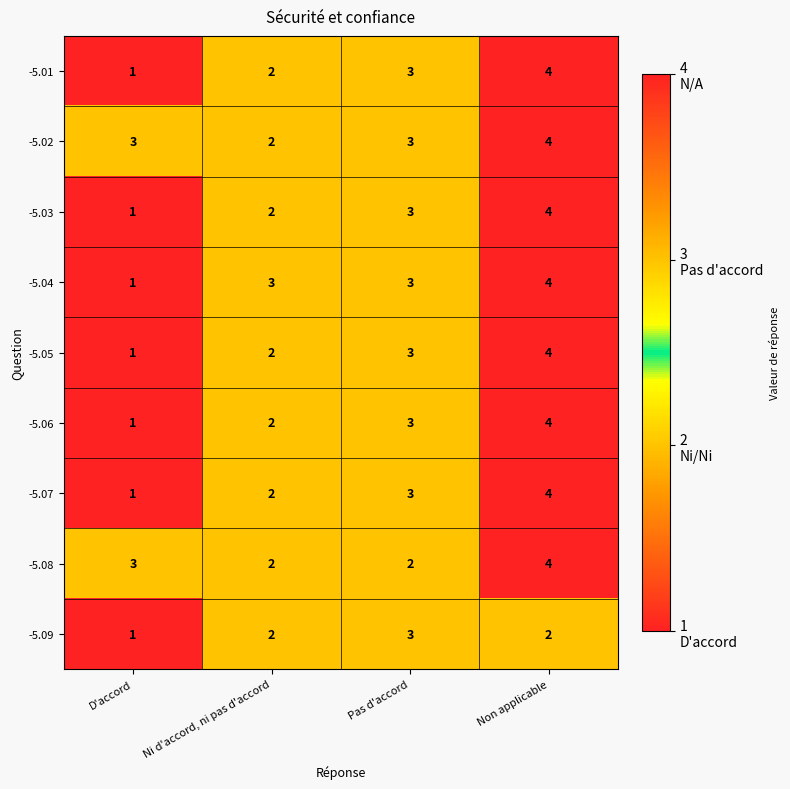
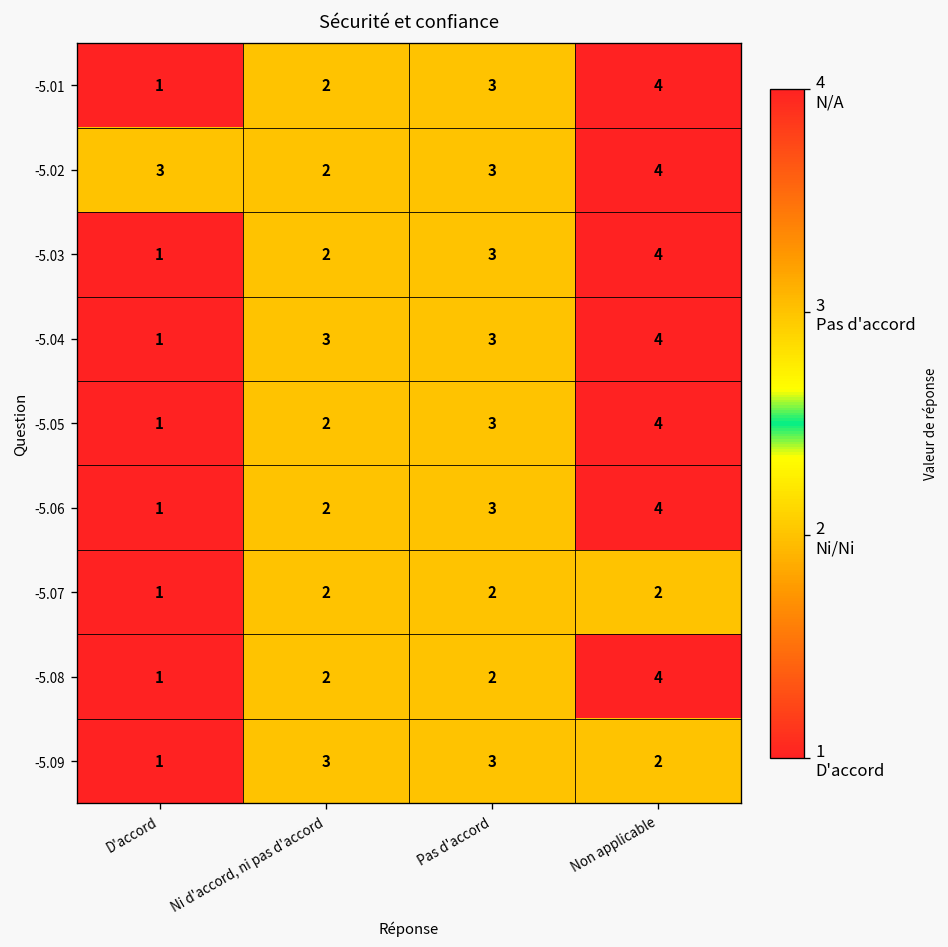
-5.07, Pas d'accord: 3 -> 2
-5.07, Non applicable: 4 -> 2
-5.08, D'accord: 3 -> 1
-5.09, Ni d'accord, ni pas d'accord: 2 -> 3
